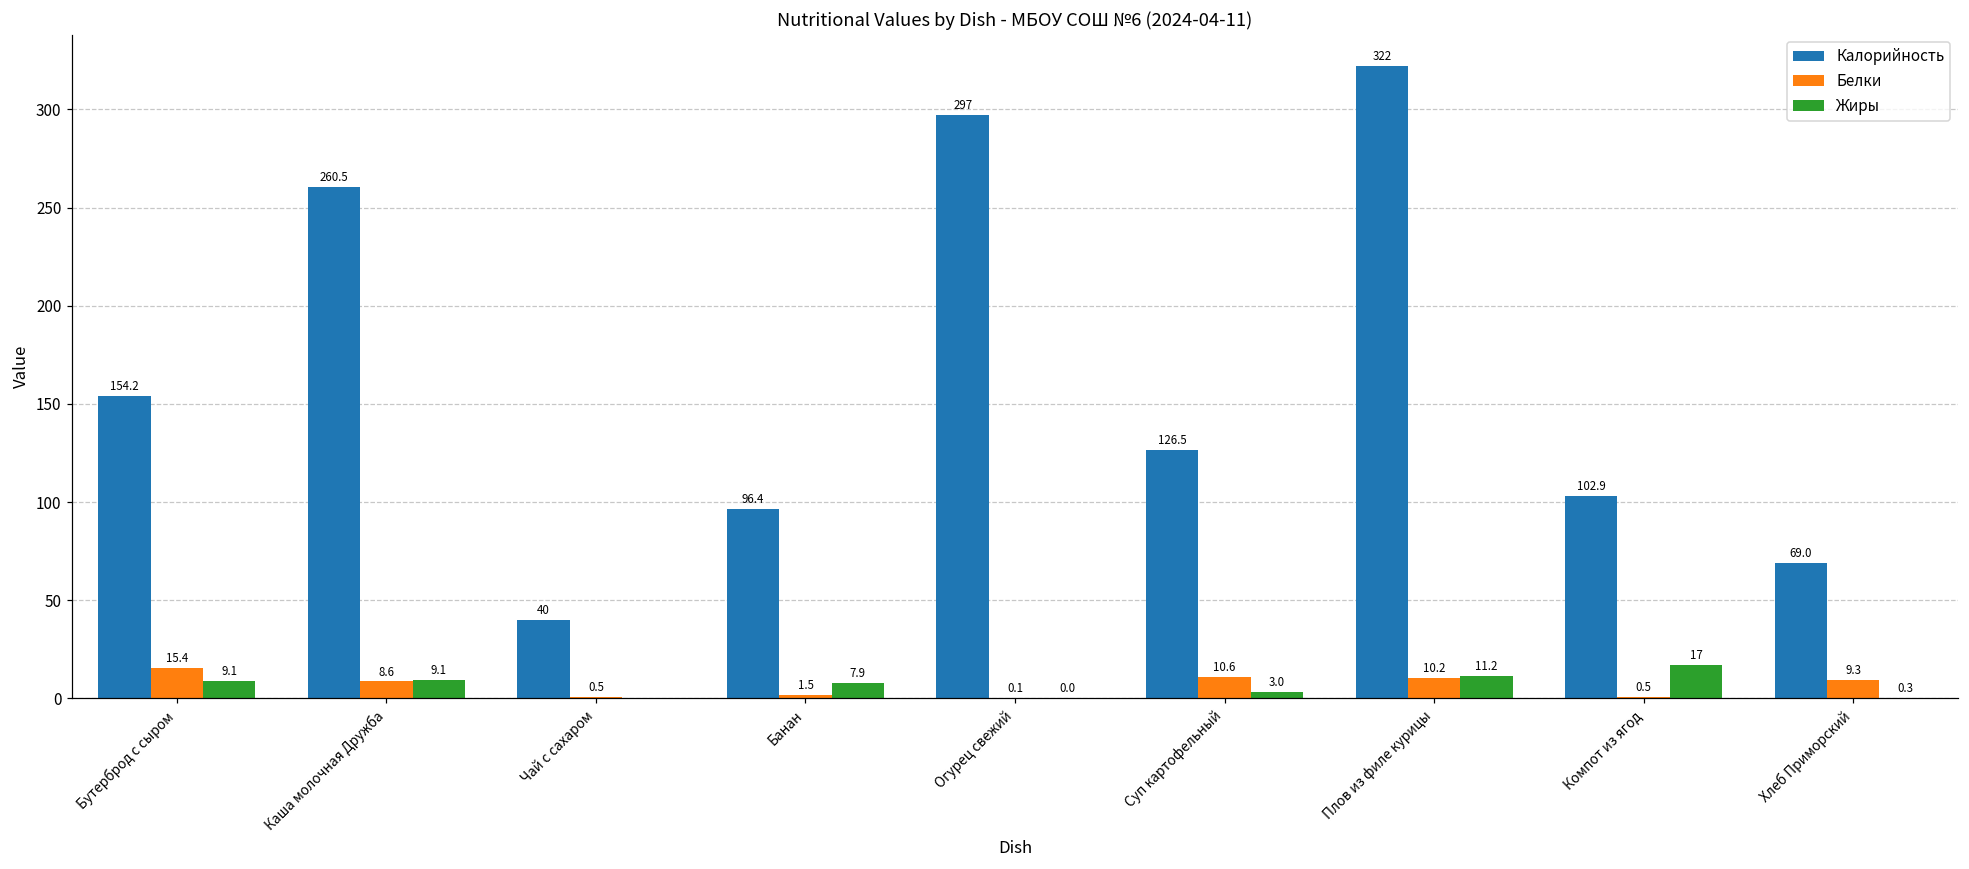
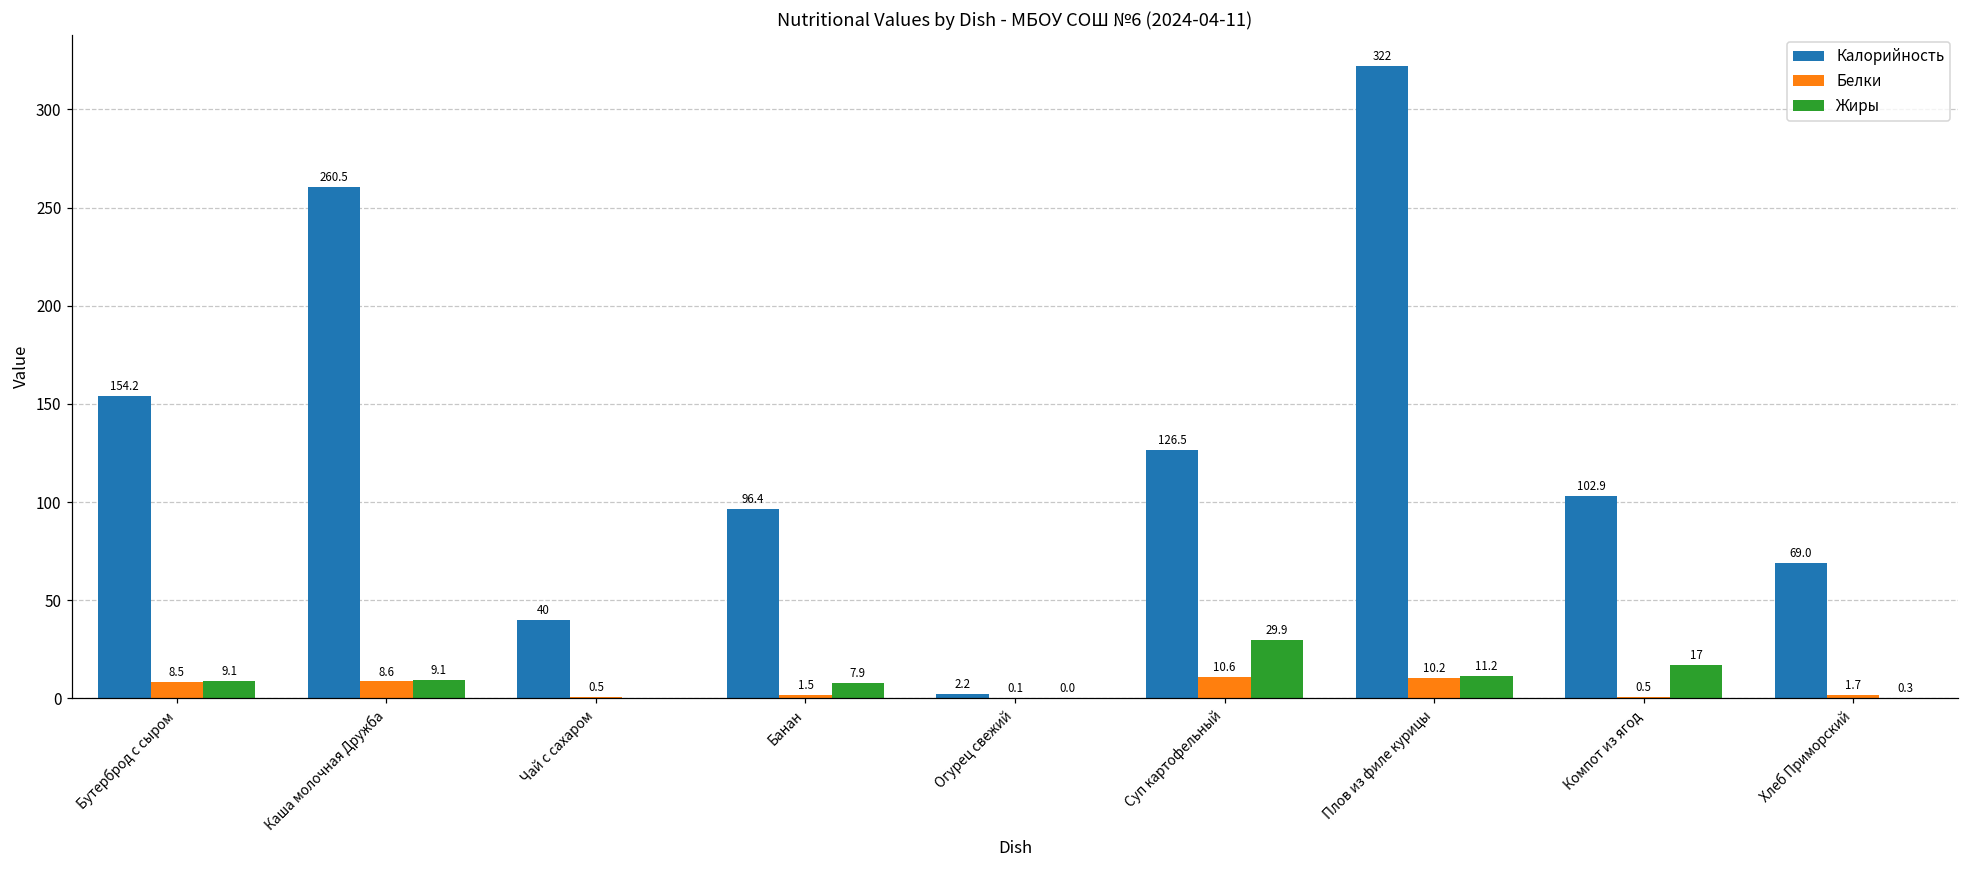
Белки, Бутерброд с сыром: 15.4 -> 8.5
Калорийность, Огурец свежий: 297 -> 2.2
Жиры, Суп картофельный: 3.0 -> 29.9
Белки, Хлеб Приморский: 9.3 -> 1.7
